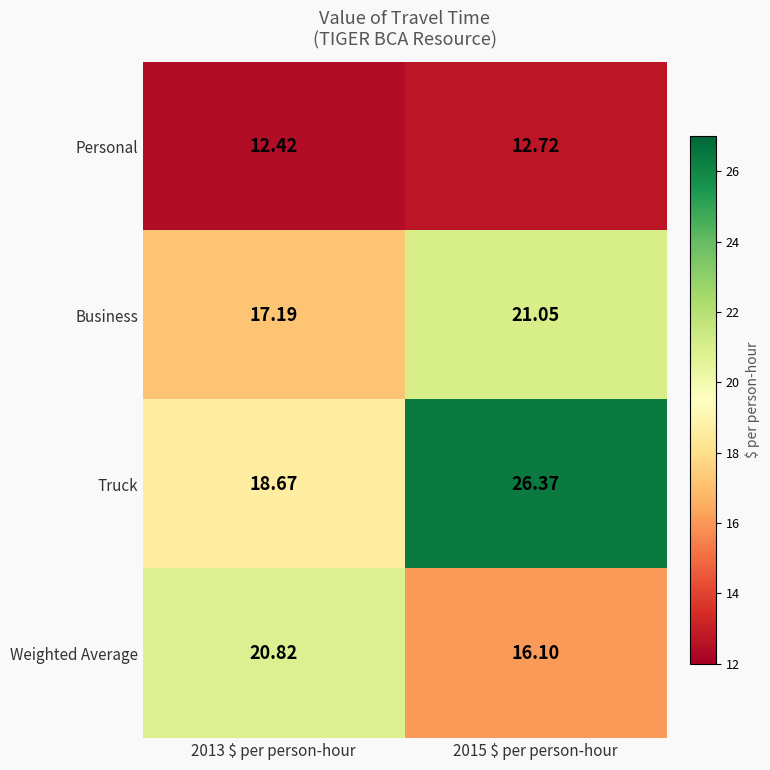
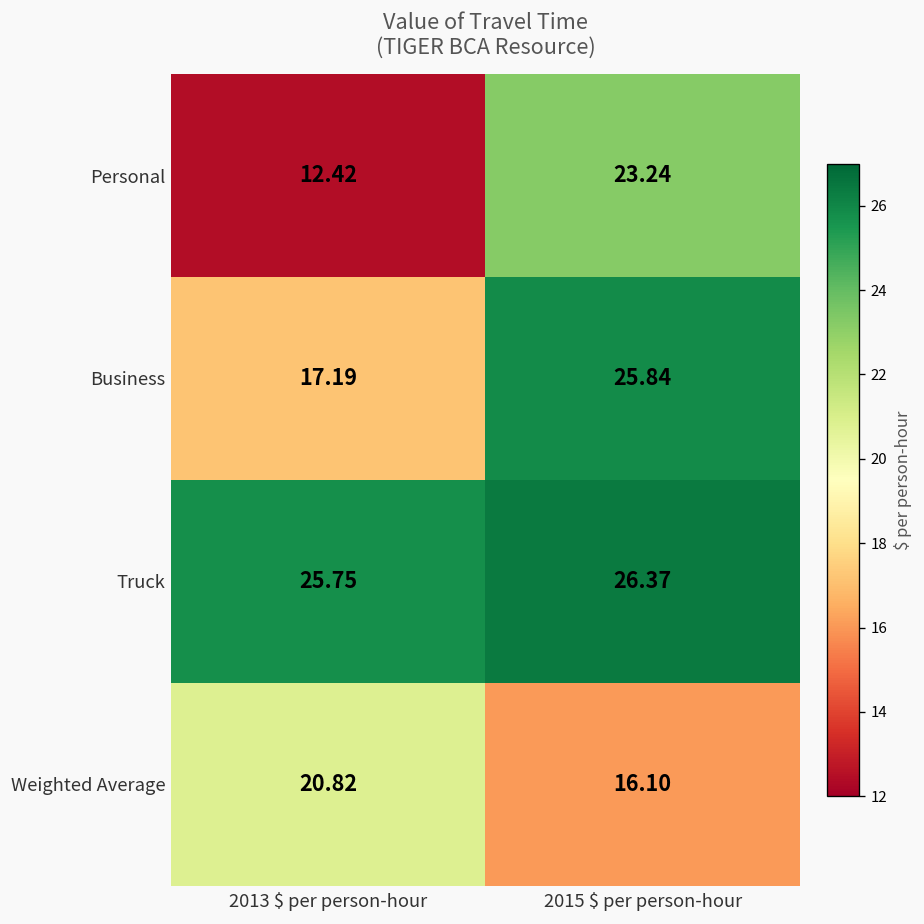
Personal, 2015 $ per person-hour: 12.72 -> 23.24
Business, 2015 $ per person-hour: 21.05 -> 25.84
Truck, 2013 $ per person-hour: 18.67 -> 25.75
